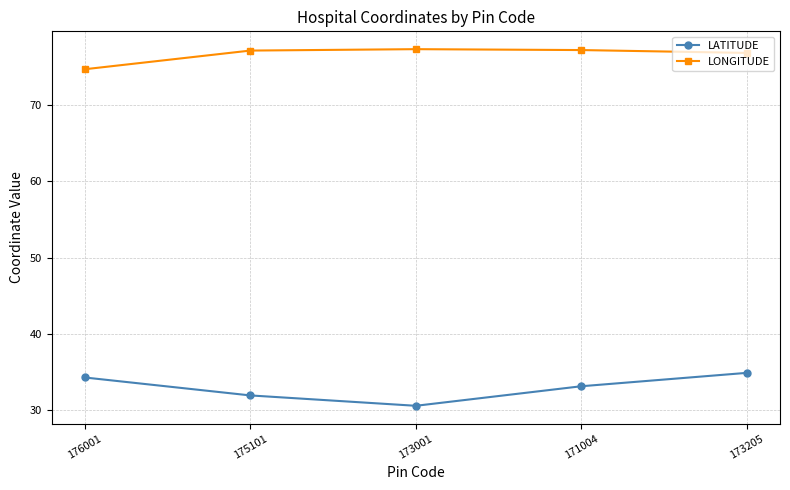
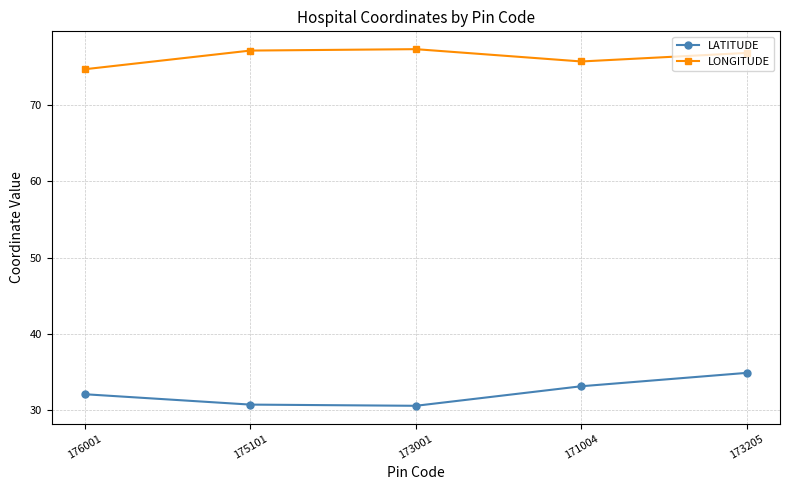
LATITUDE, 176001: 34 -> 32
LATITUDE, 175101: 32 -> 31
LONGITUDE, 171004: 77 -> 76
